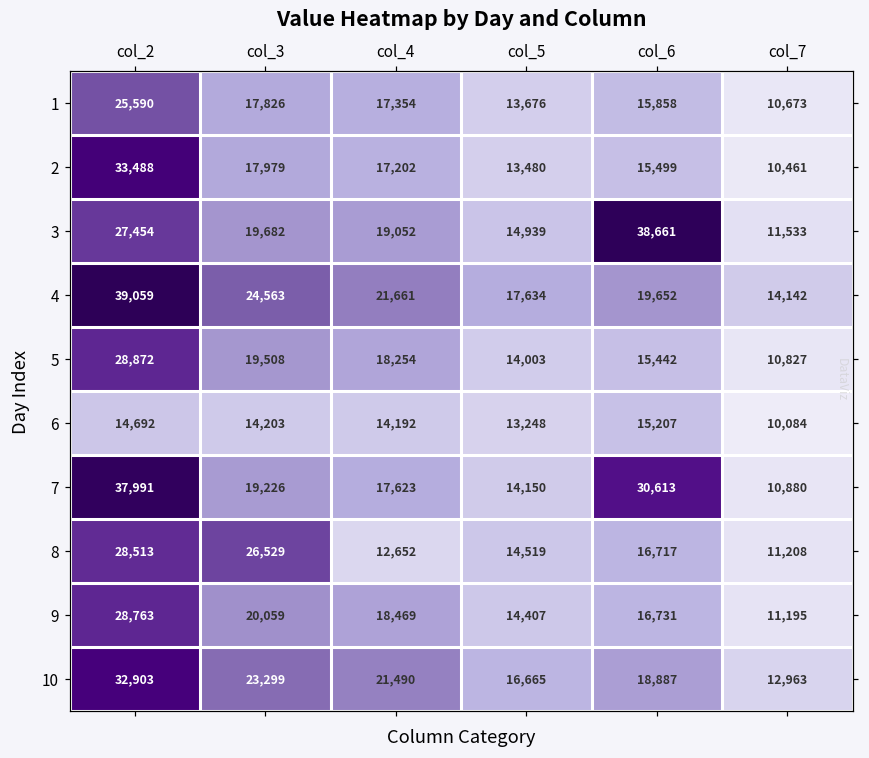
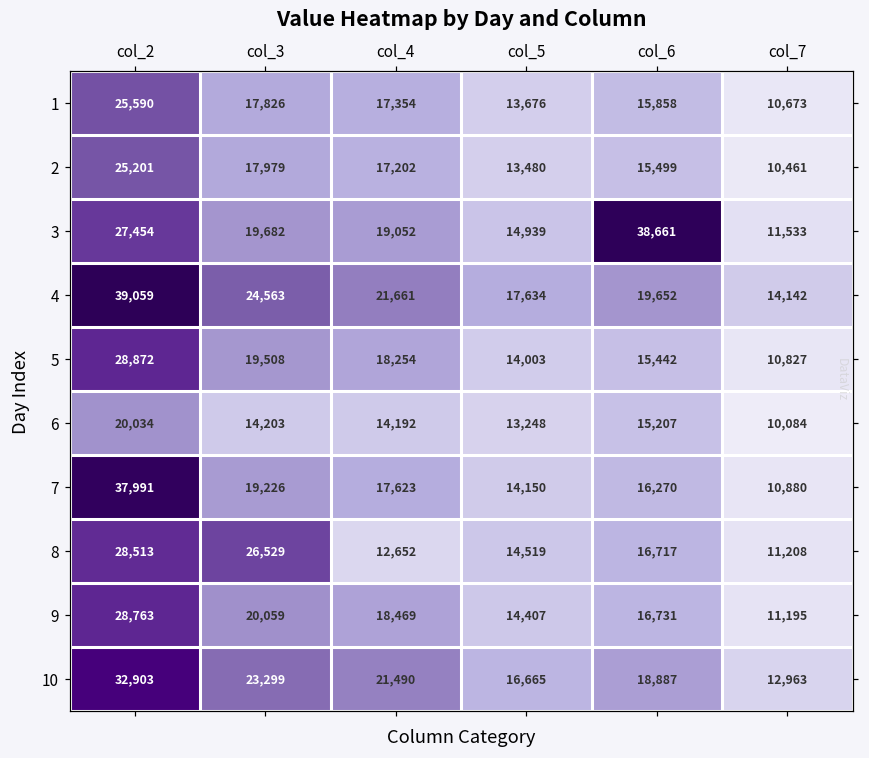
2, col_2: 33,488 -> 25,201
6, col_2: 14,692 -> 20,034
7, col_6: 30,613 -> 16,270
